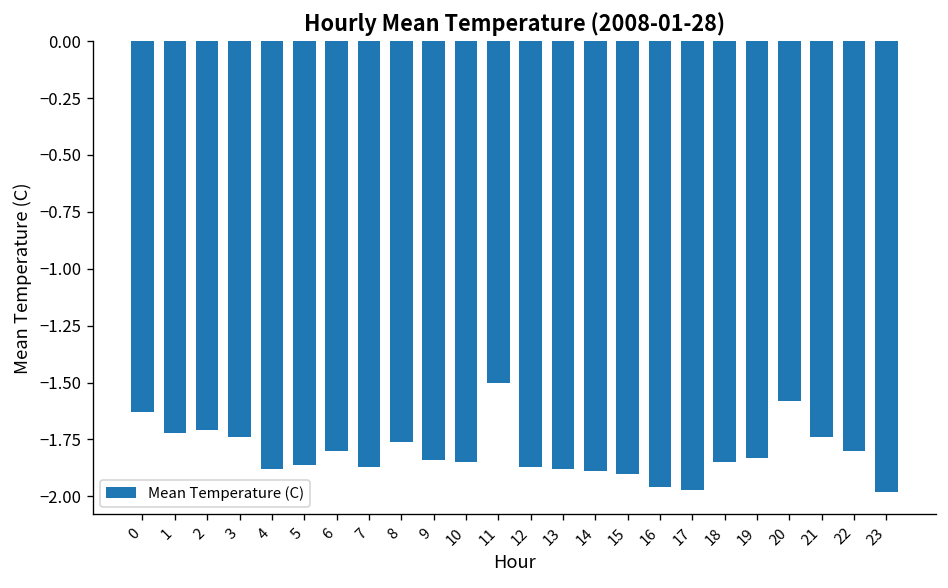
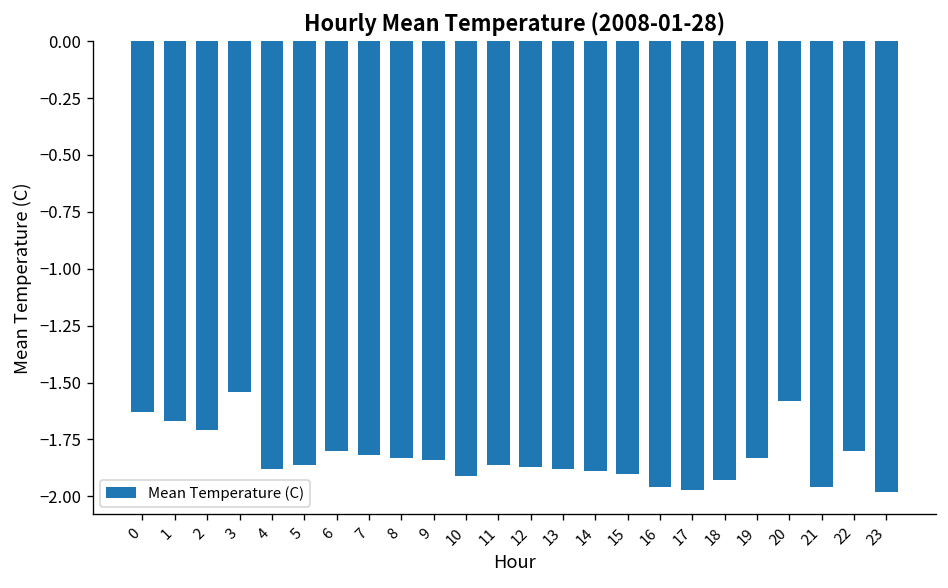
1: -1.72 -> -1.67
3: -1.74 -> -1.54
7: -1.87 -> -1.82
8: -1.76 -> -1.83
10: -1.85 -> -1.91
11: -1.50 -> -1.86
18: -1.85 -> -1.93
21: -1.74 -> -1.96
